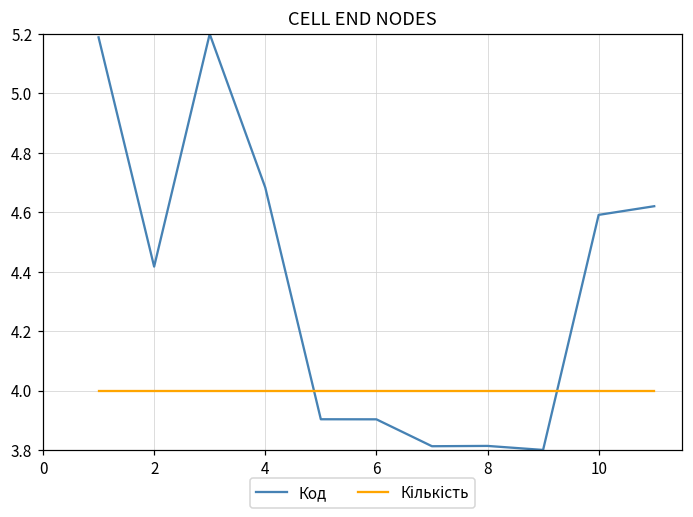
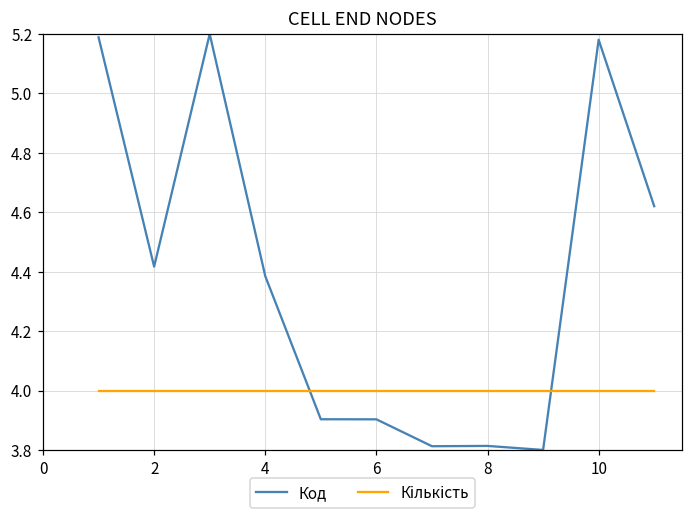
Код, 4: 4.68 -> 4.39
Код, 10: 4.59 -> 5.18
